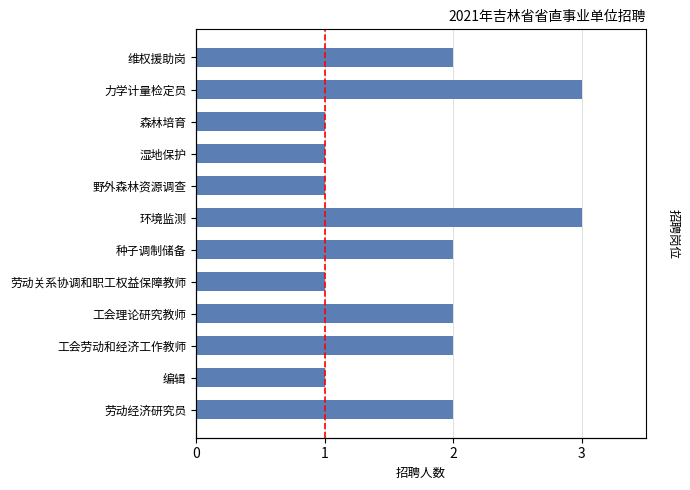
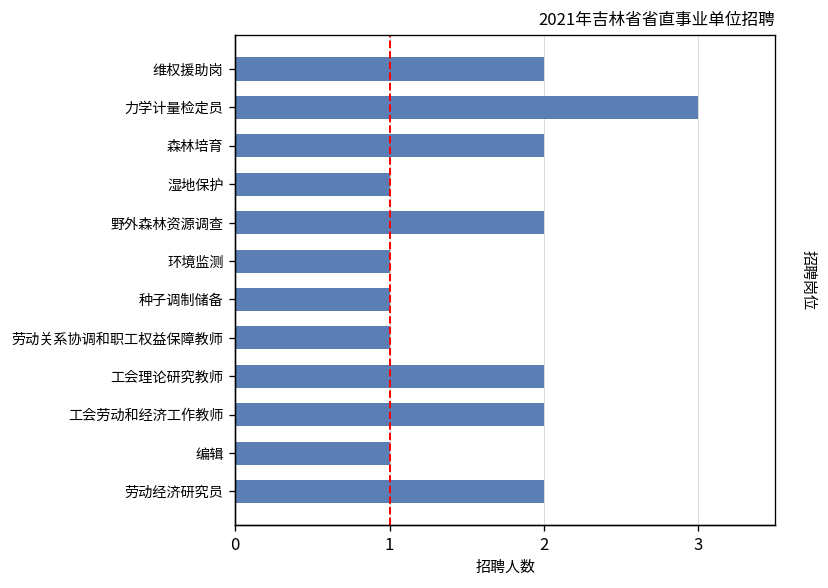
森林培育: 1 -> 2
野外森林资源调查: 1 -> 2
环境监测: 3 -> 1
种子调制储备: 2 -> 1
